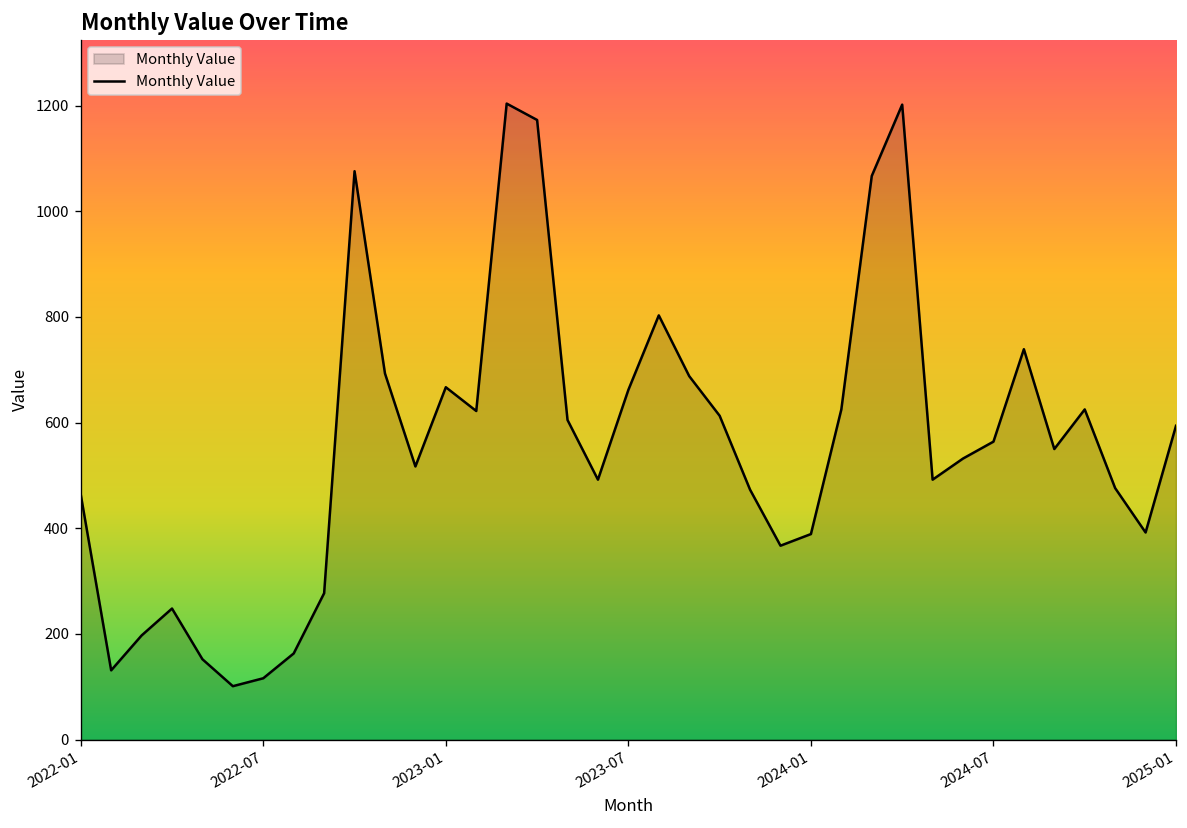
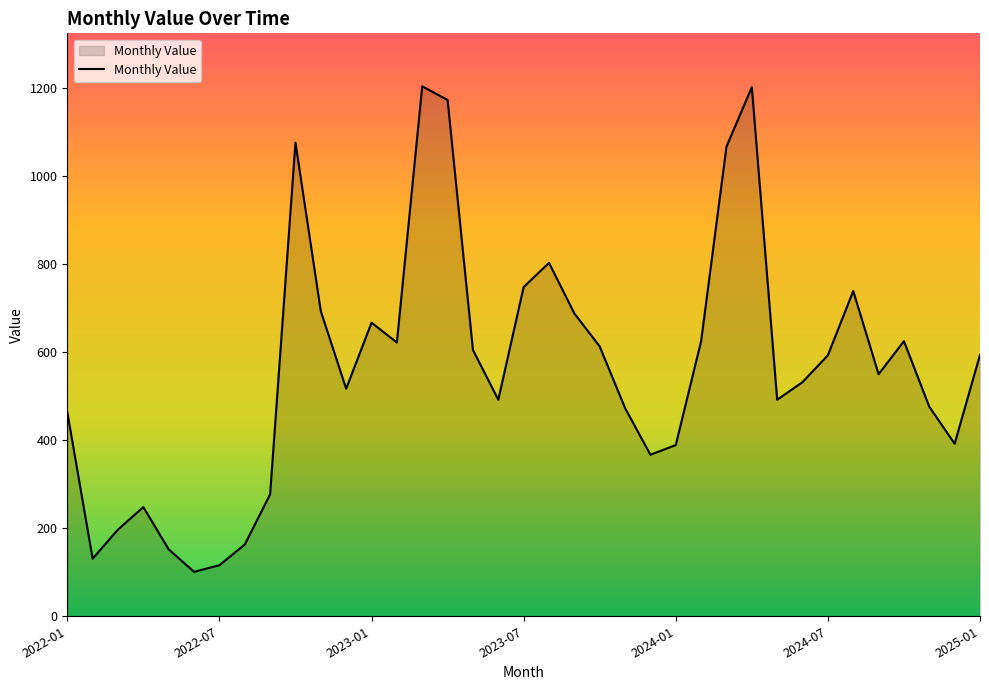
2023-07: 660 -> 750
2024-07: 560 -> 590
